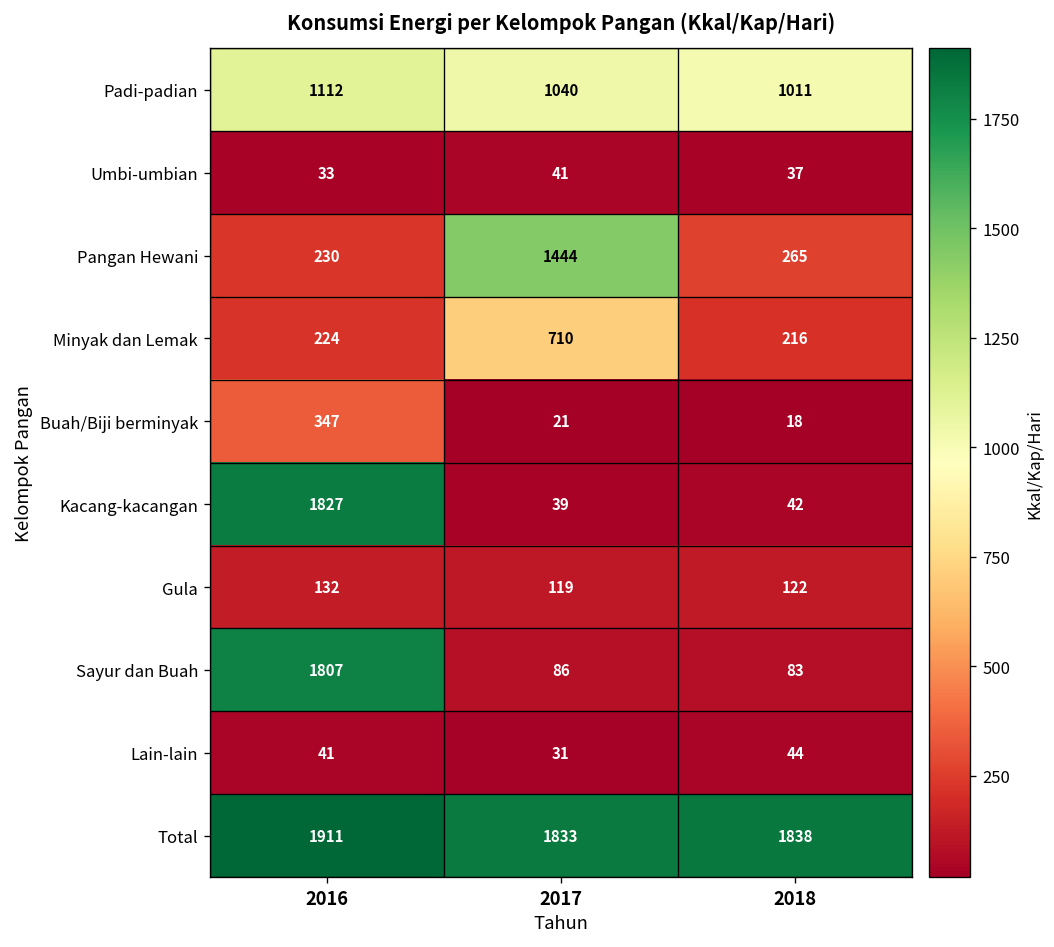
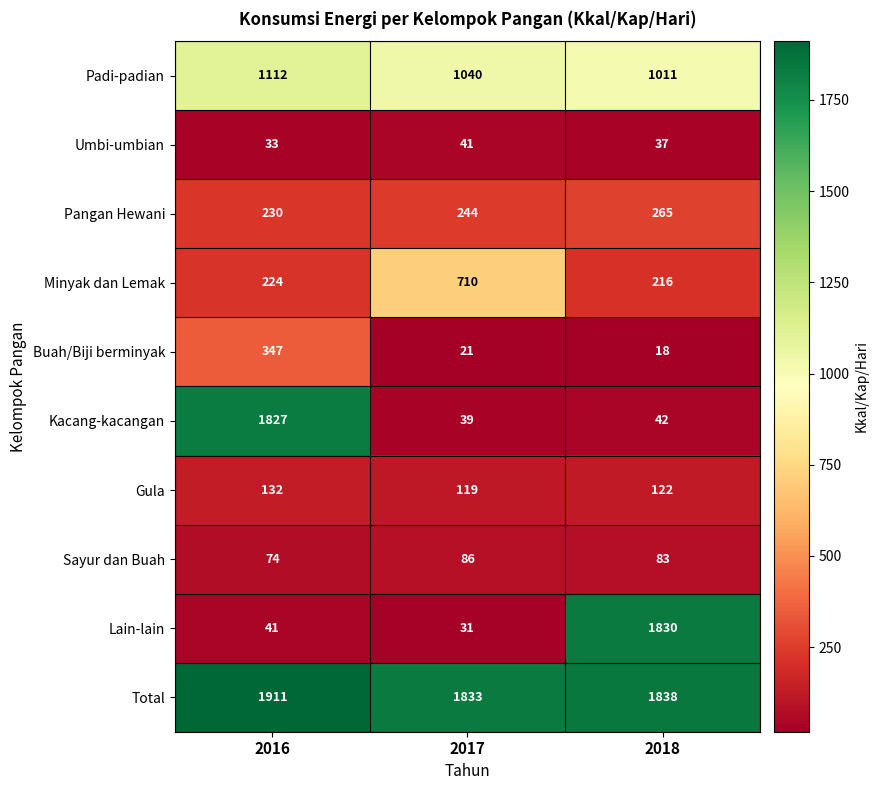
Pangan Hewani, 2017: 1444 -> 244
Sayur dan Buah, 2016: 1807 -> 74
Lain-lain, 2018: 44 -> 1830
